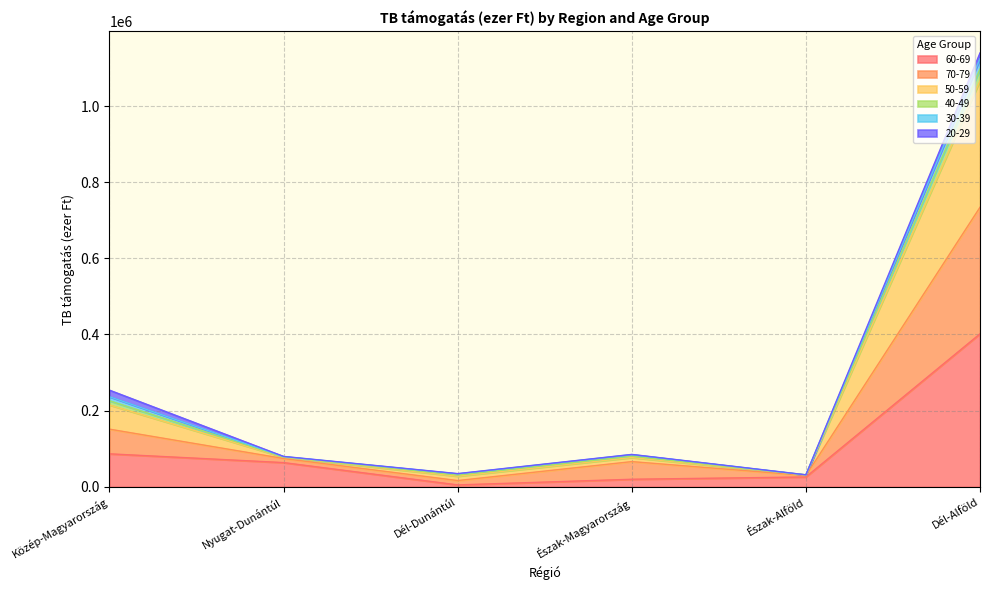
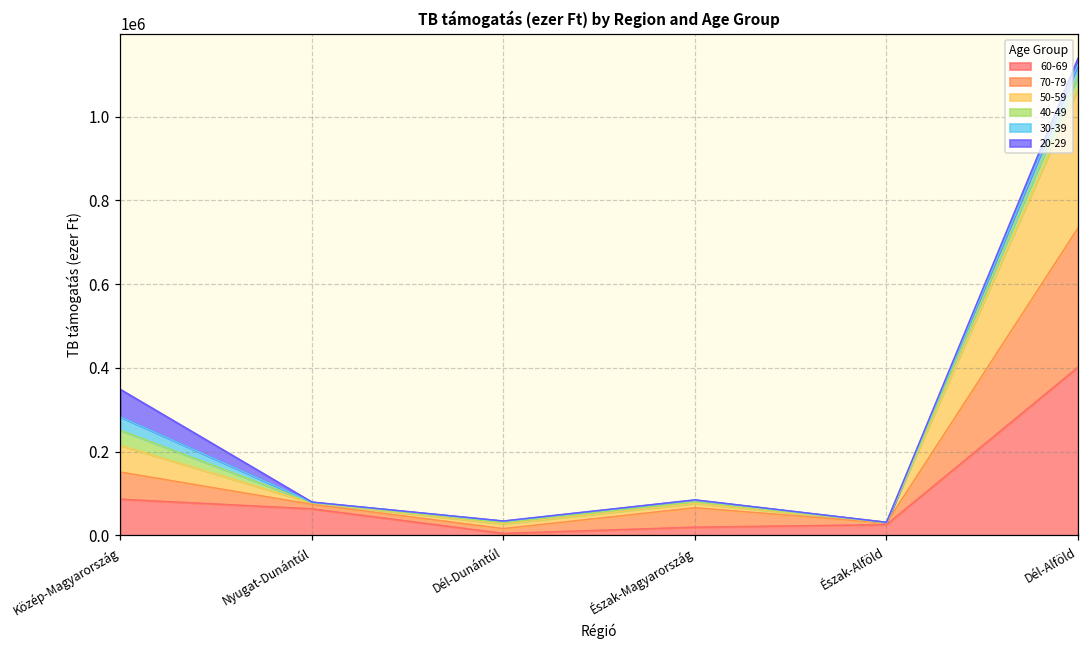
40-49, Közép-Magyarország: 10000 -> 40000
30-39, Közép-Magyarország: 10000 -> 30000
20-29, Közép-Magyarország: 20000 -> 70000
